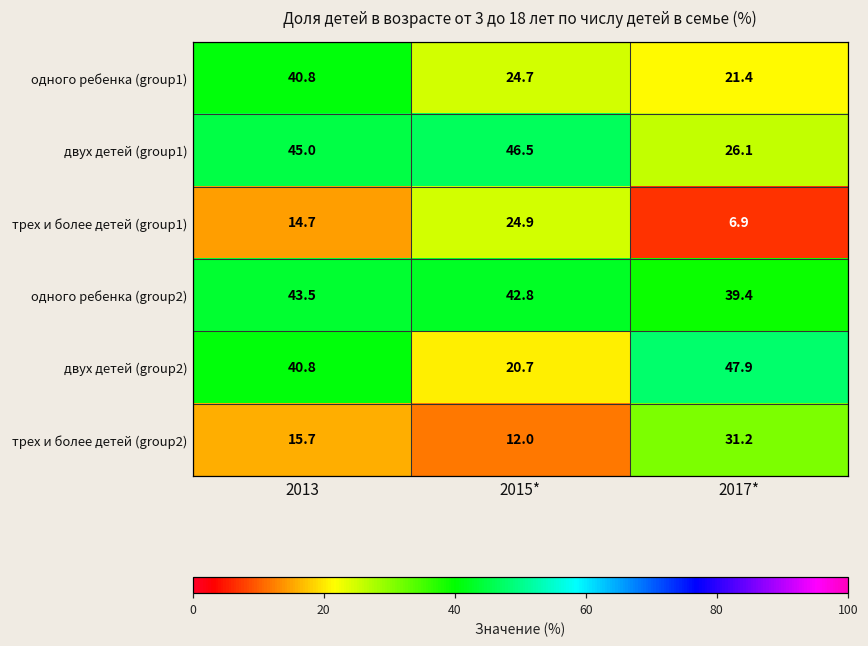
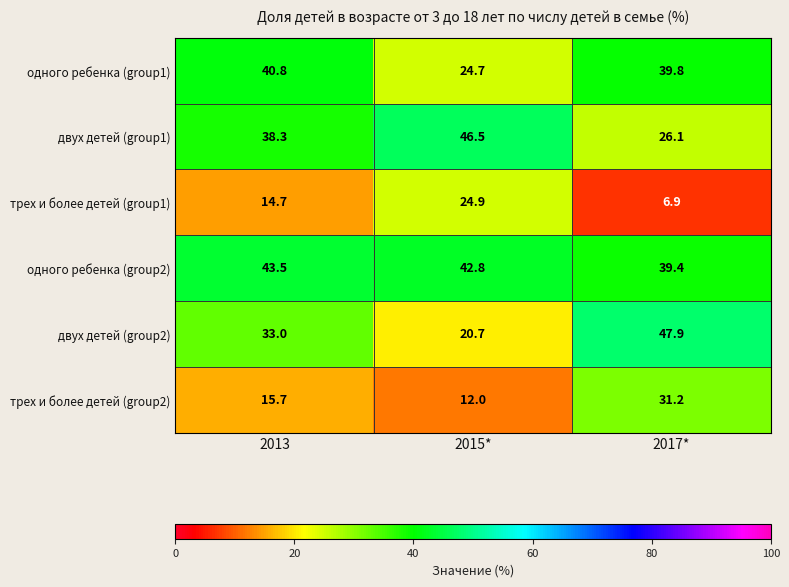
одного ребенка (group1), 2017*: 21.4 -> 39.8
двух детей (group1), 2013: 45.0 -> 38.3
двух детей (group2), 2013: 40.8 -> 33.0
